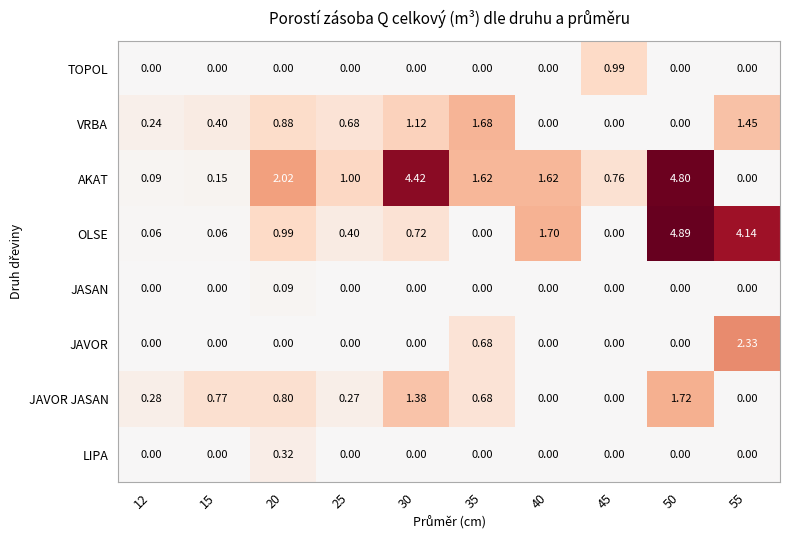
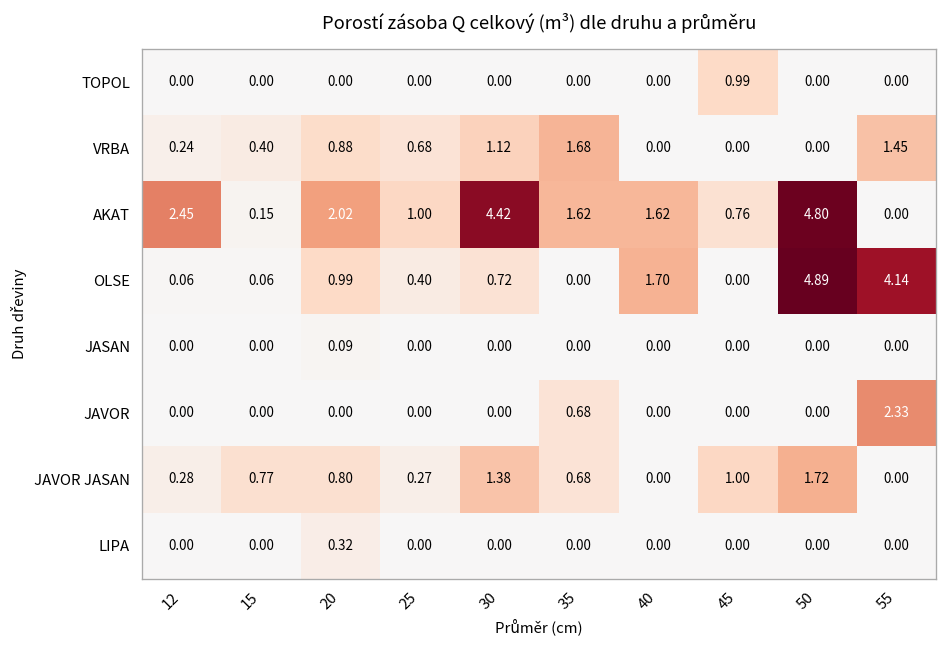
AKAT, 12: 0.09 -> 2.45
JAVOR JASAN, 45: 0.00 -> 1.00
